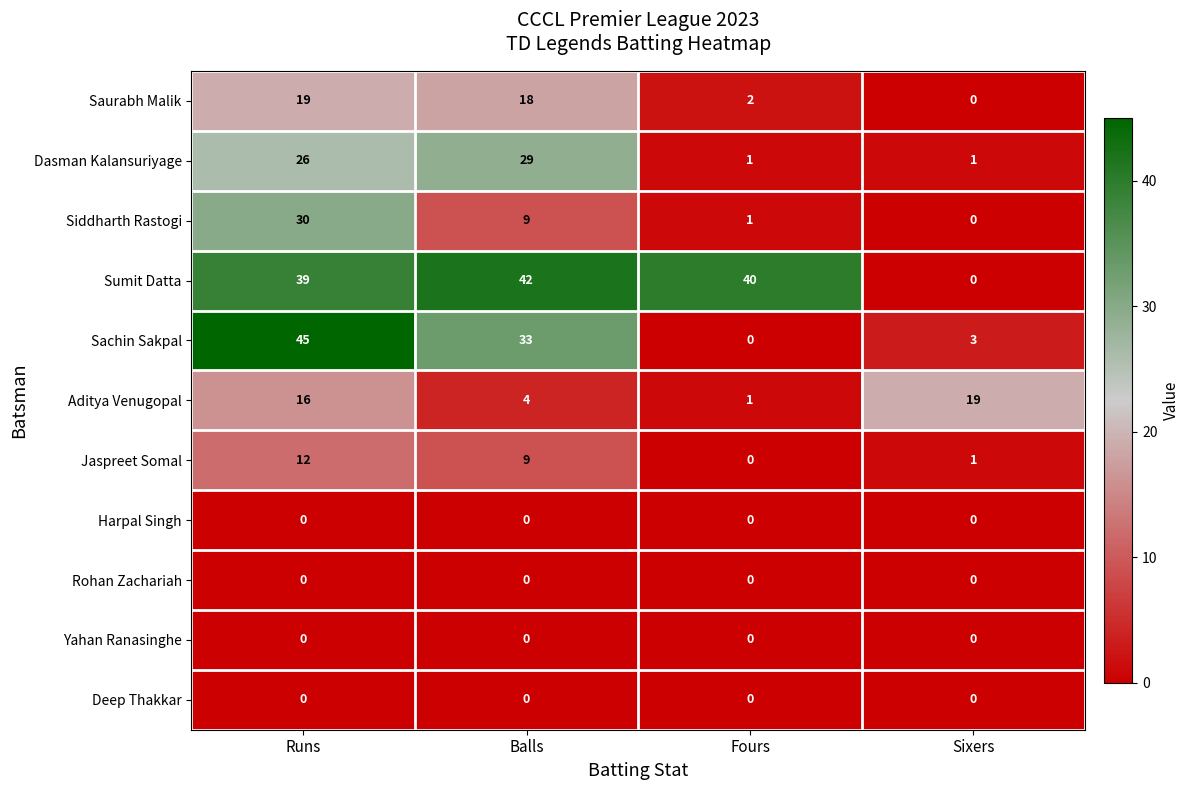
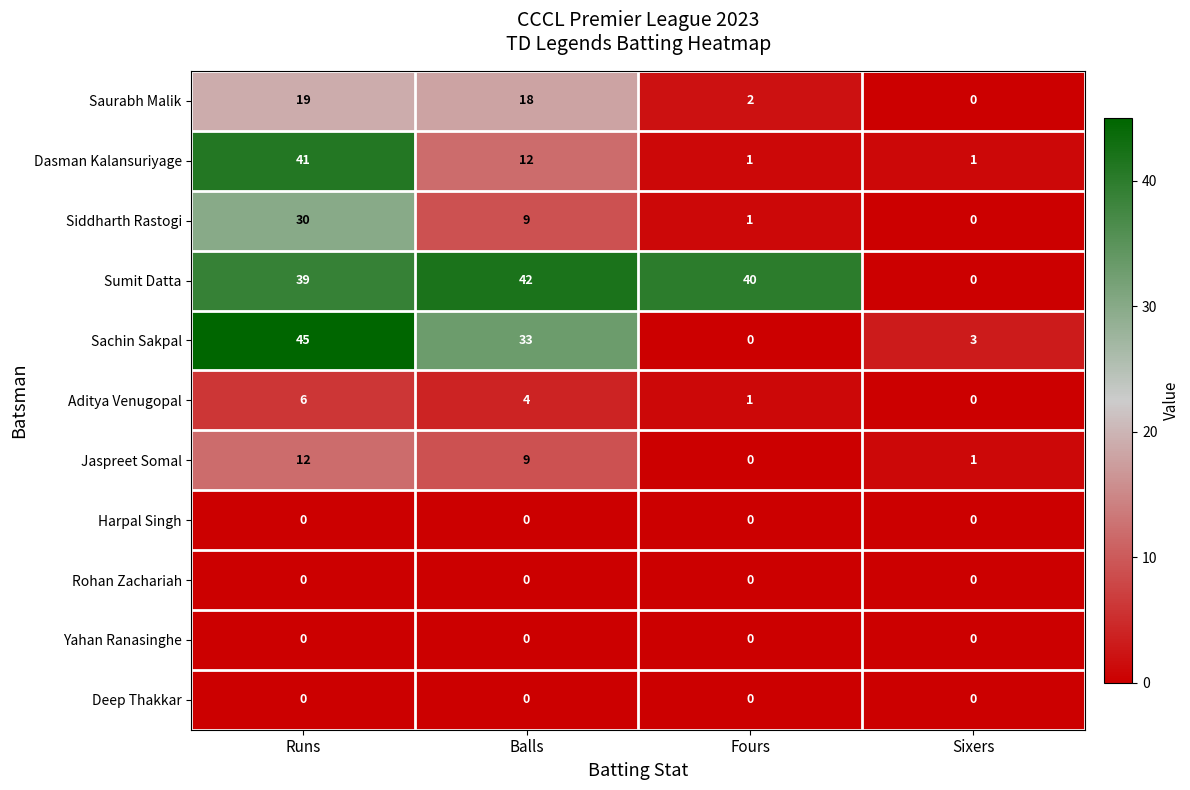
Dasman Kalansuriyage, Runs: 26 -> 41
Dasman Kalansuriyage, Balls: 29 -> 12
Aditya Venugopal, Runs: 16 -> 6
Aditya Venugopal, Sixers: 19 -> 0
